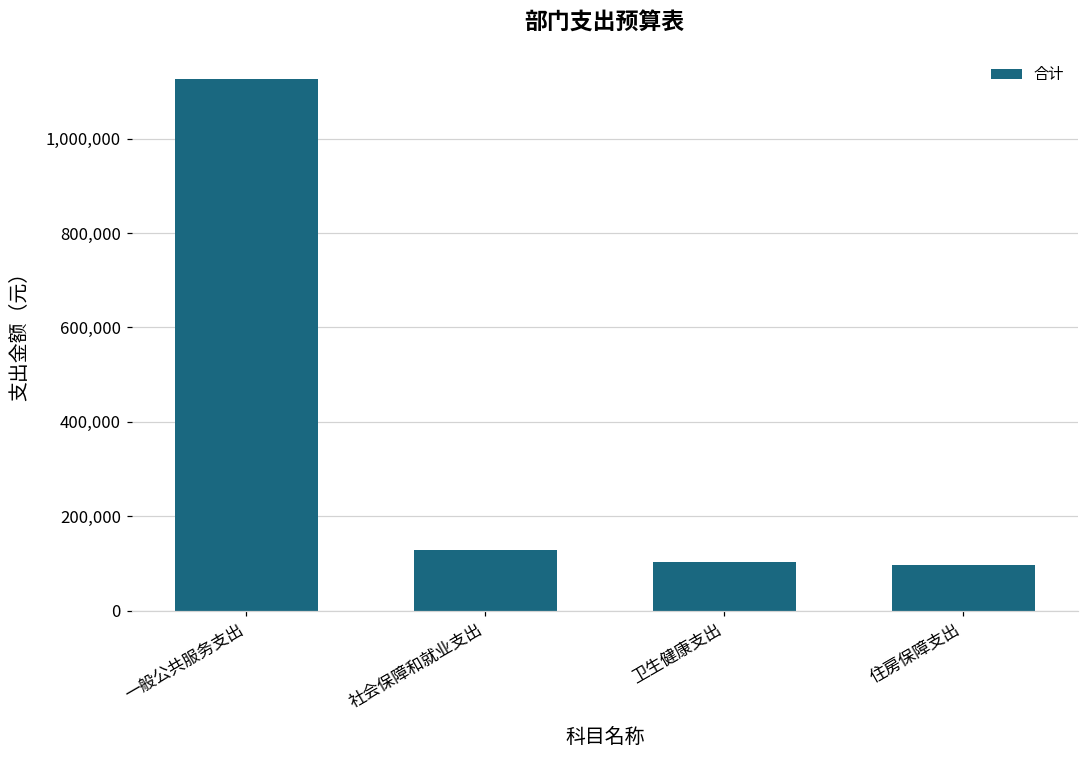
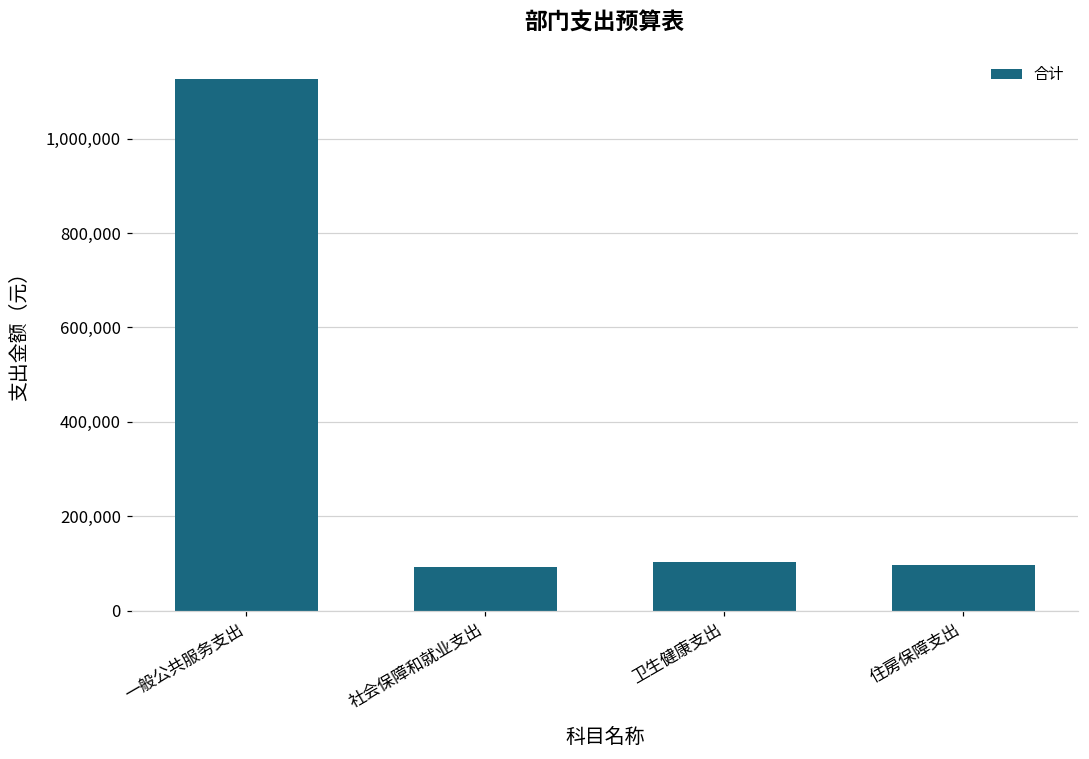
社会保障和就业支出: 130,000 -> 90,000
